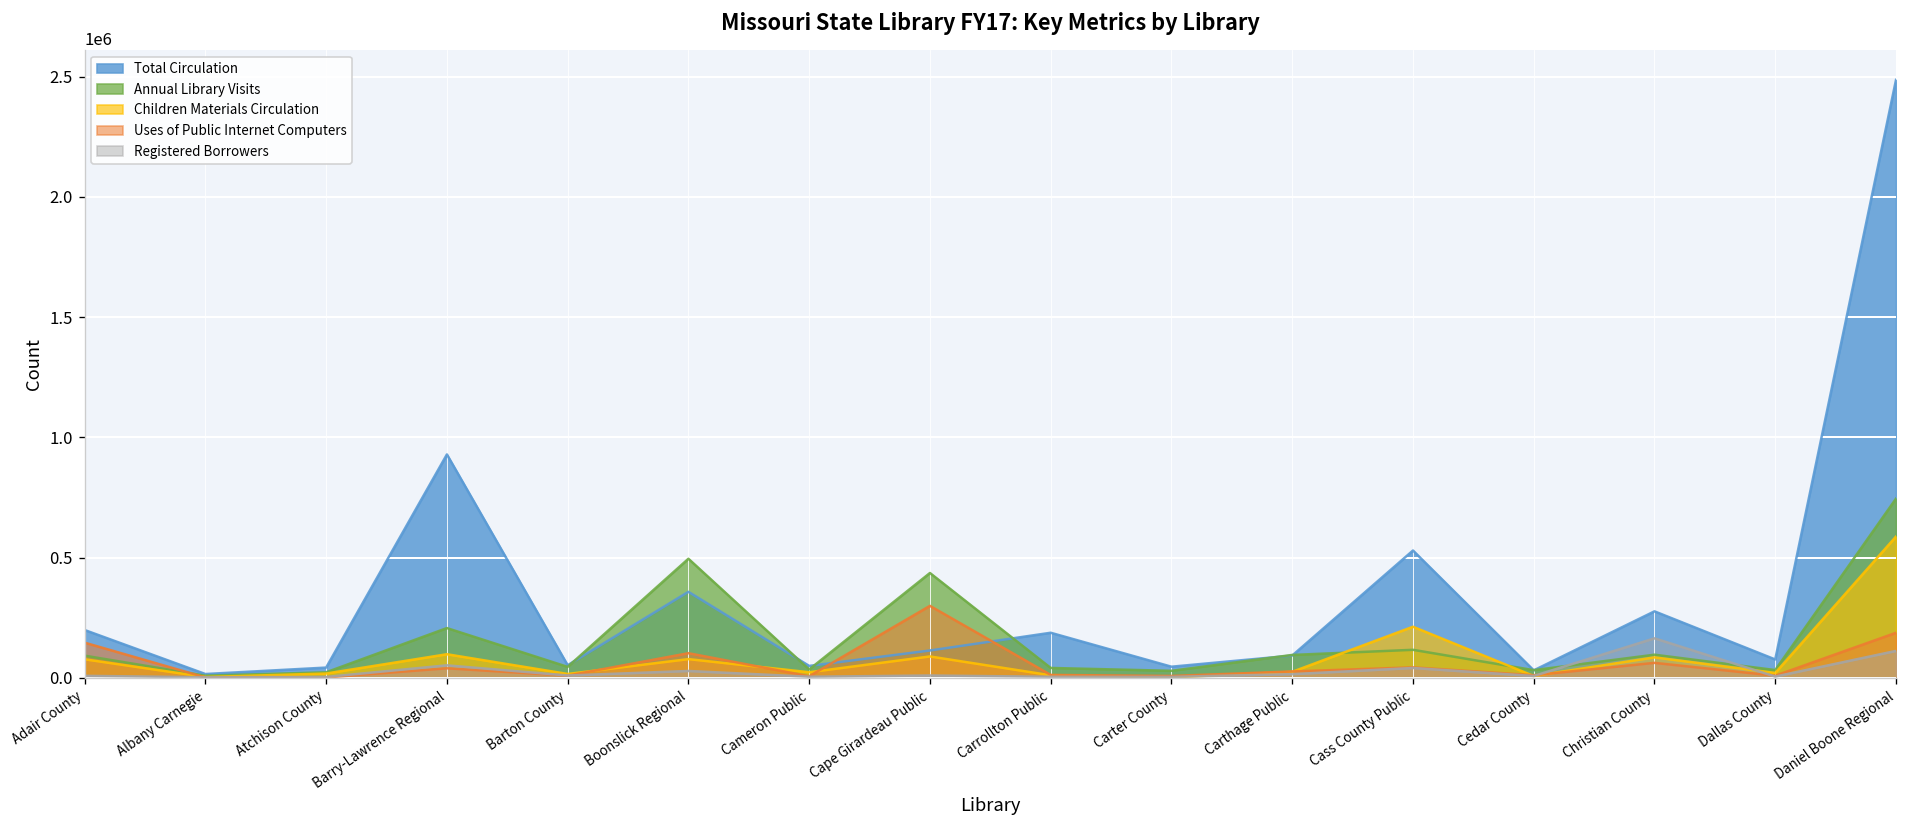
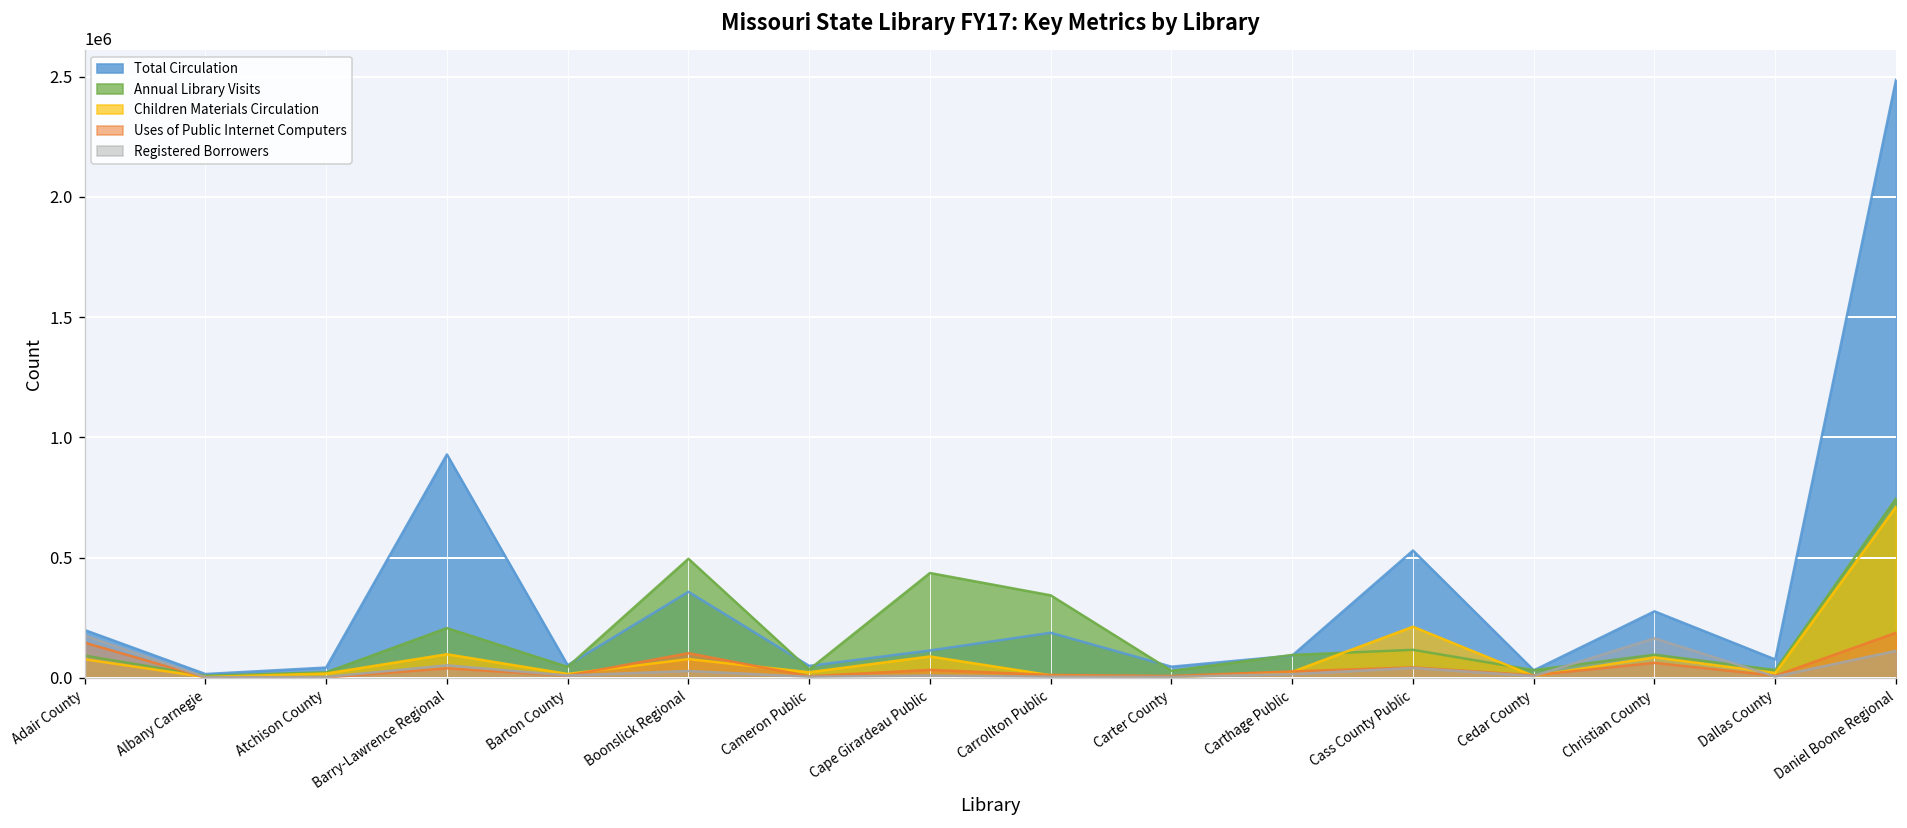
Registered Borrowers, Adair County: 10000 -> 180000
Uses of Public Internet Computers, Cape Girardeau Public: 300000 -> 30000
Annual Library Visits, Carrollton Public: 40000 -> 340000
Children Materials Circulation, Daniel Boone Regional: 590000 -> 710000
